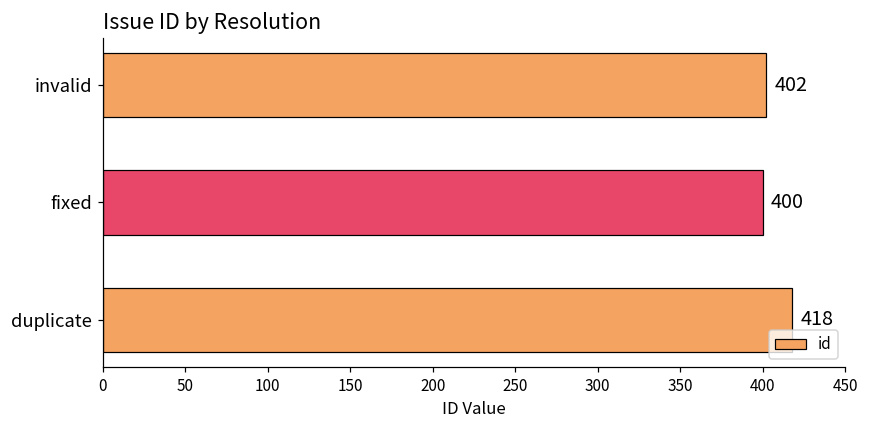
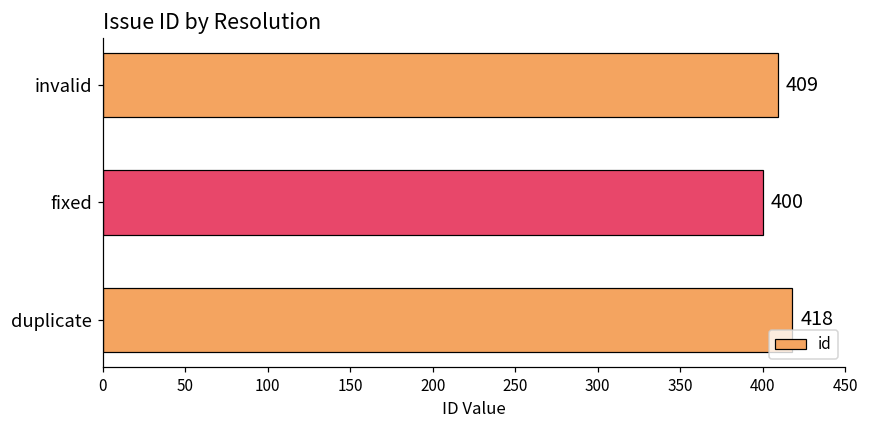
invalid: 402 -> 409
